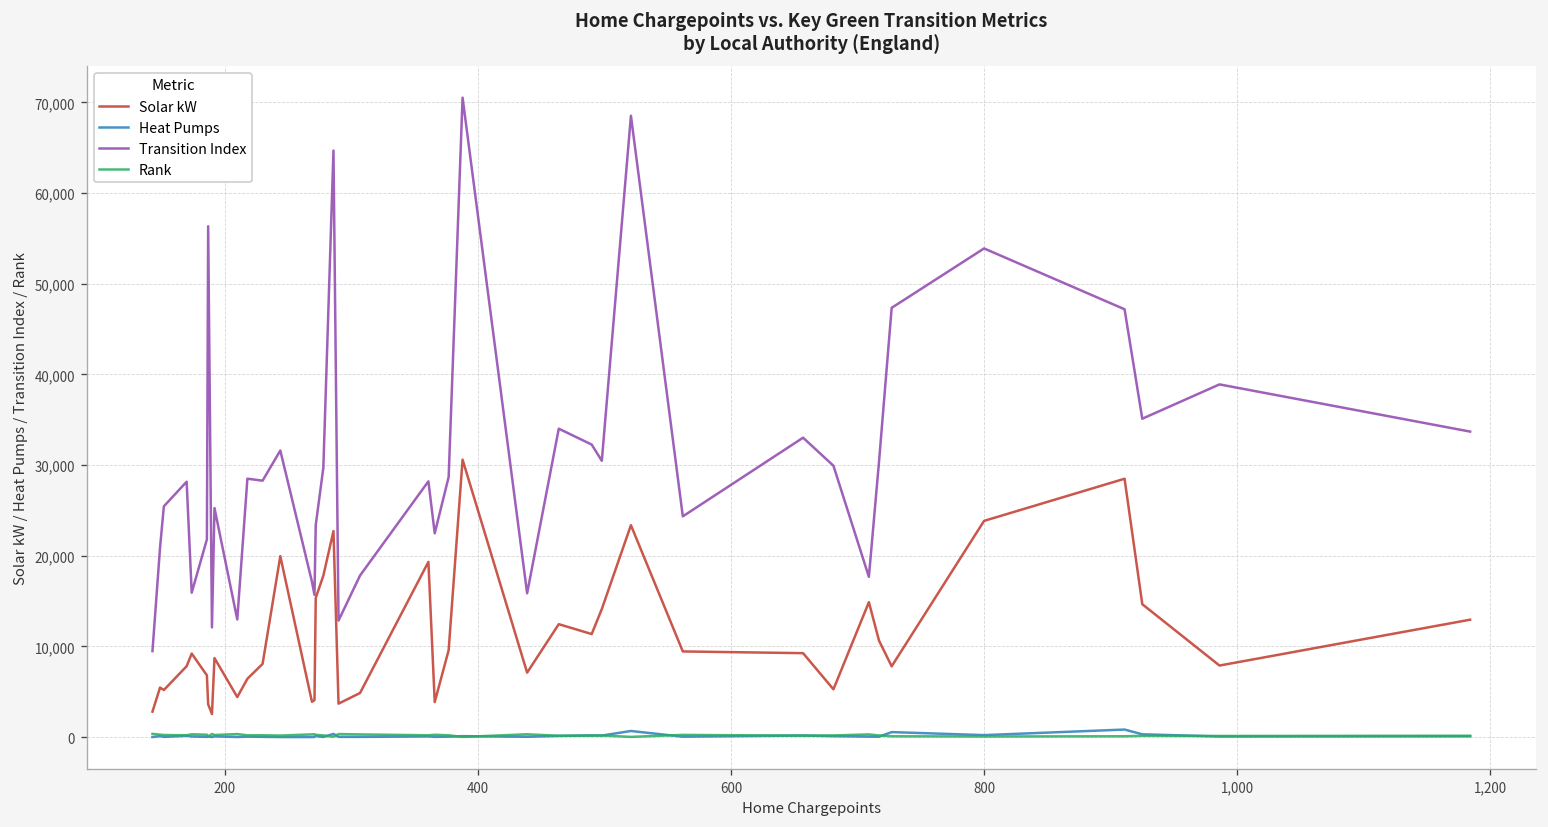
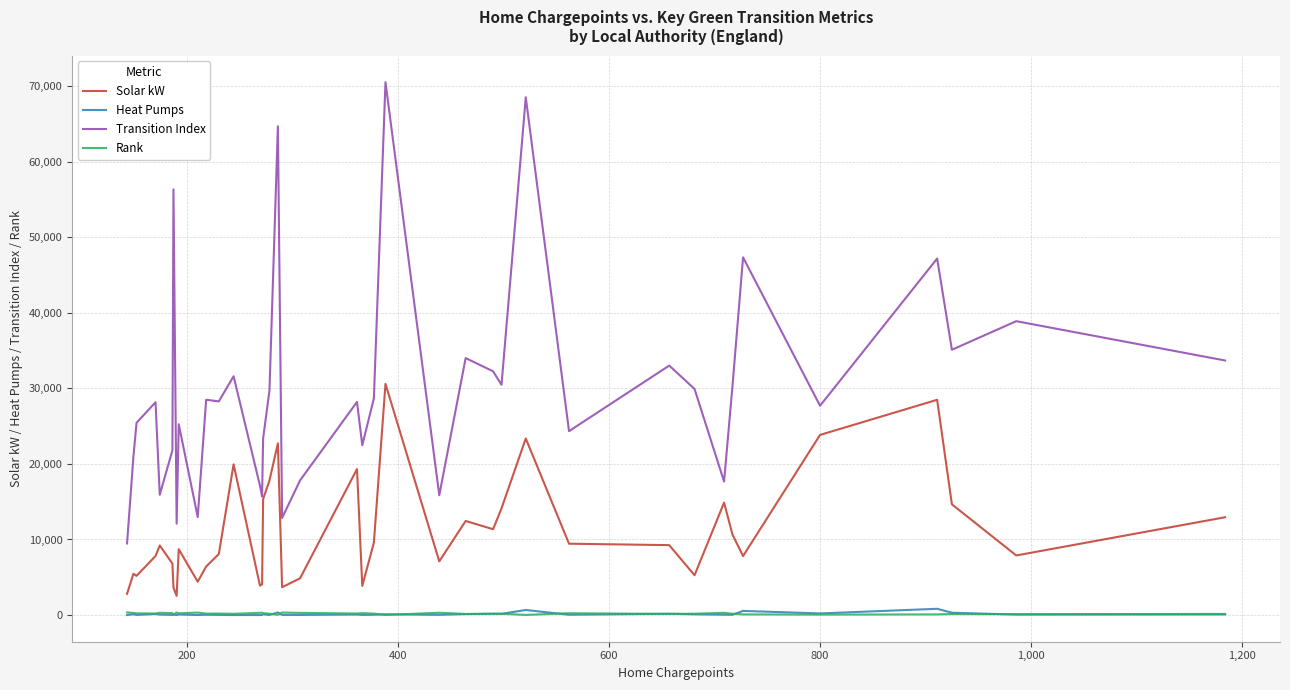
Transition Index, 800: 54,000 -> 28,000
